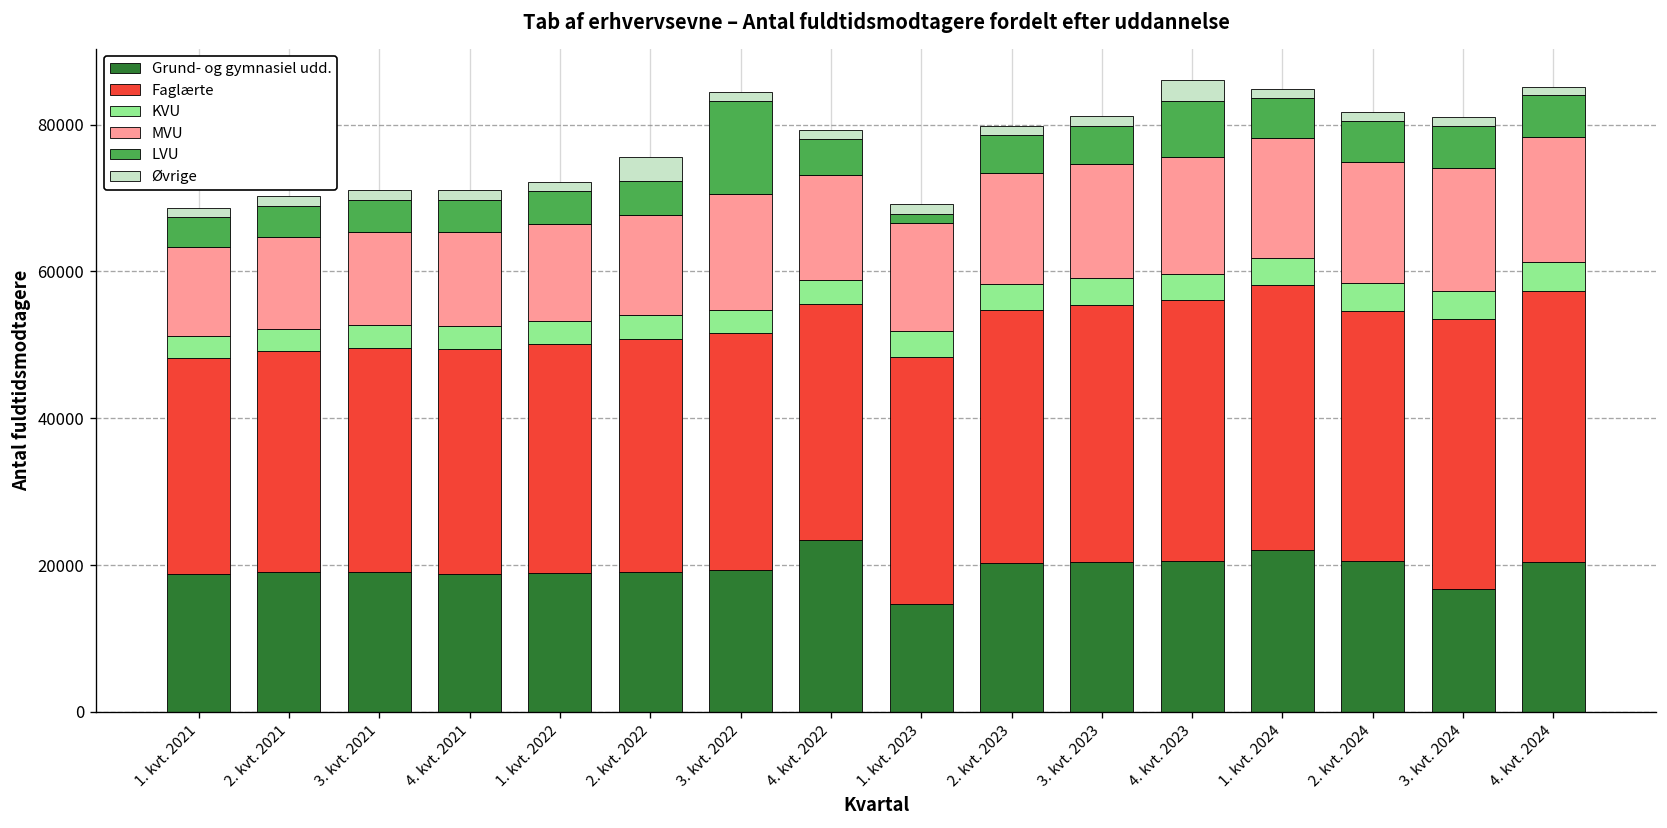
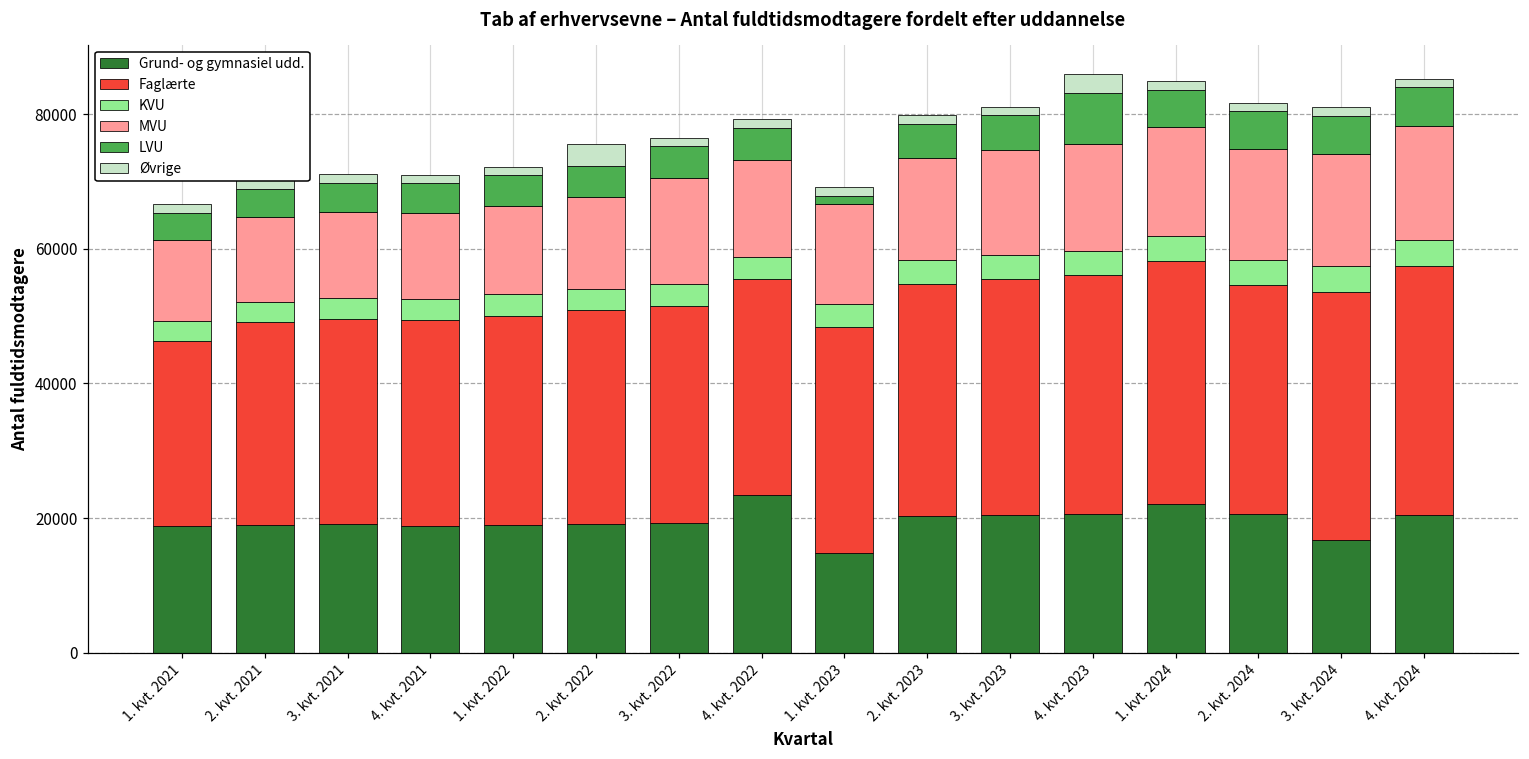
Faglærte, 1. kvt. 2021: 29000 -> 27000
LVU, 3. kvt. 2022: 13000 -> 5000
